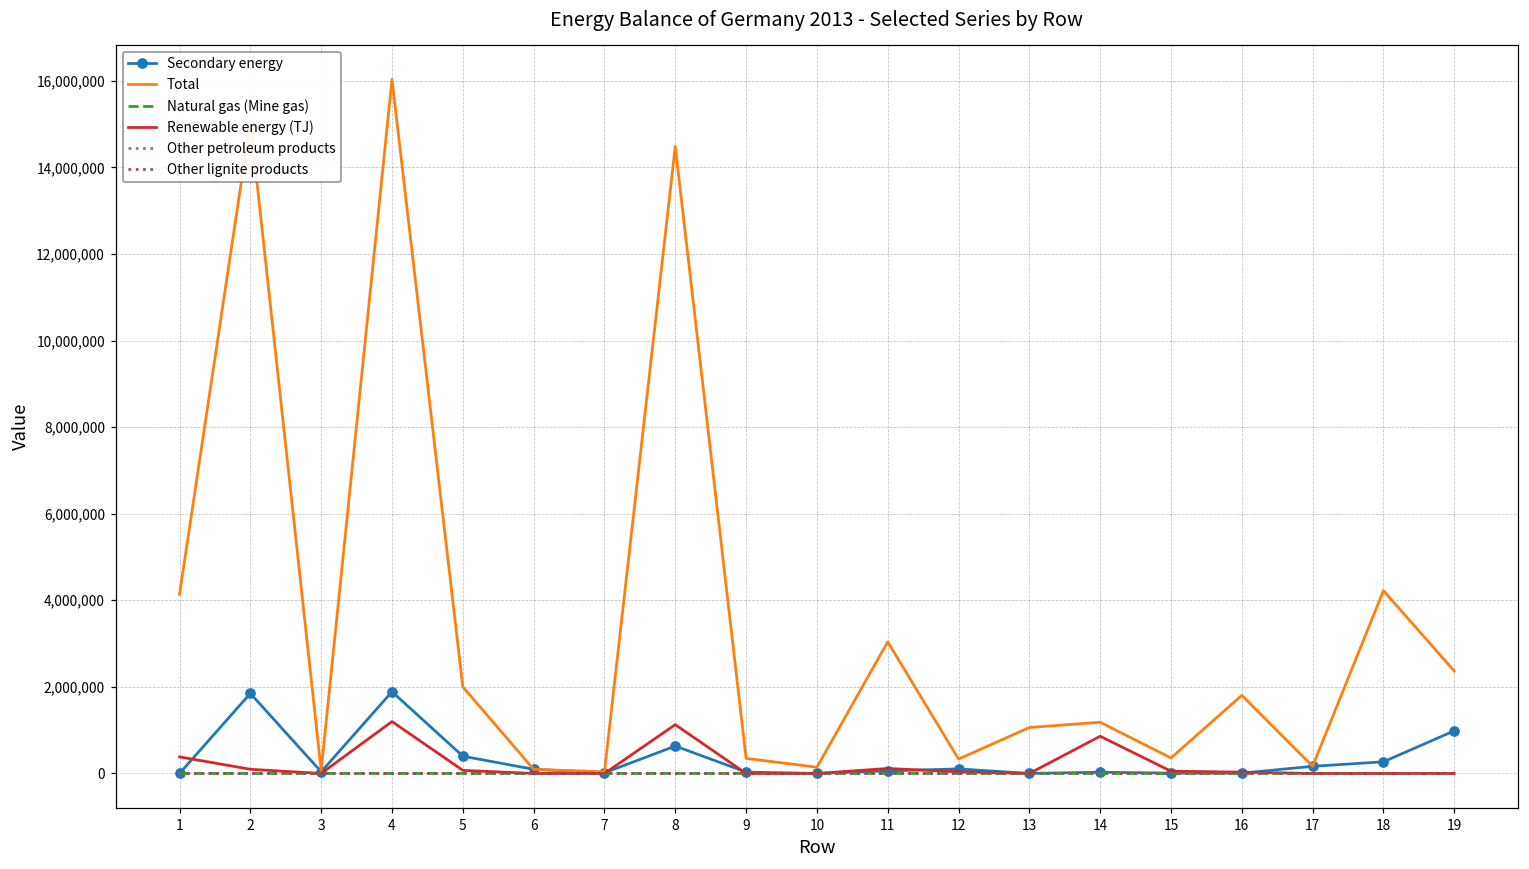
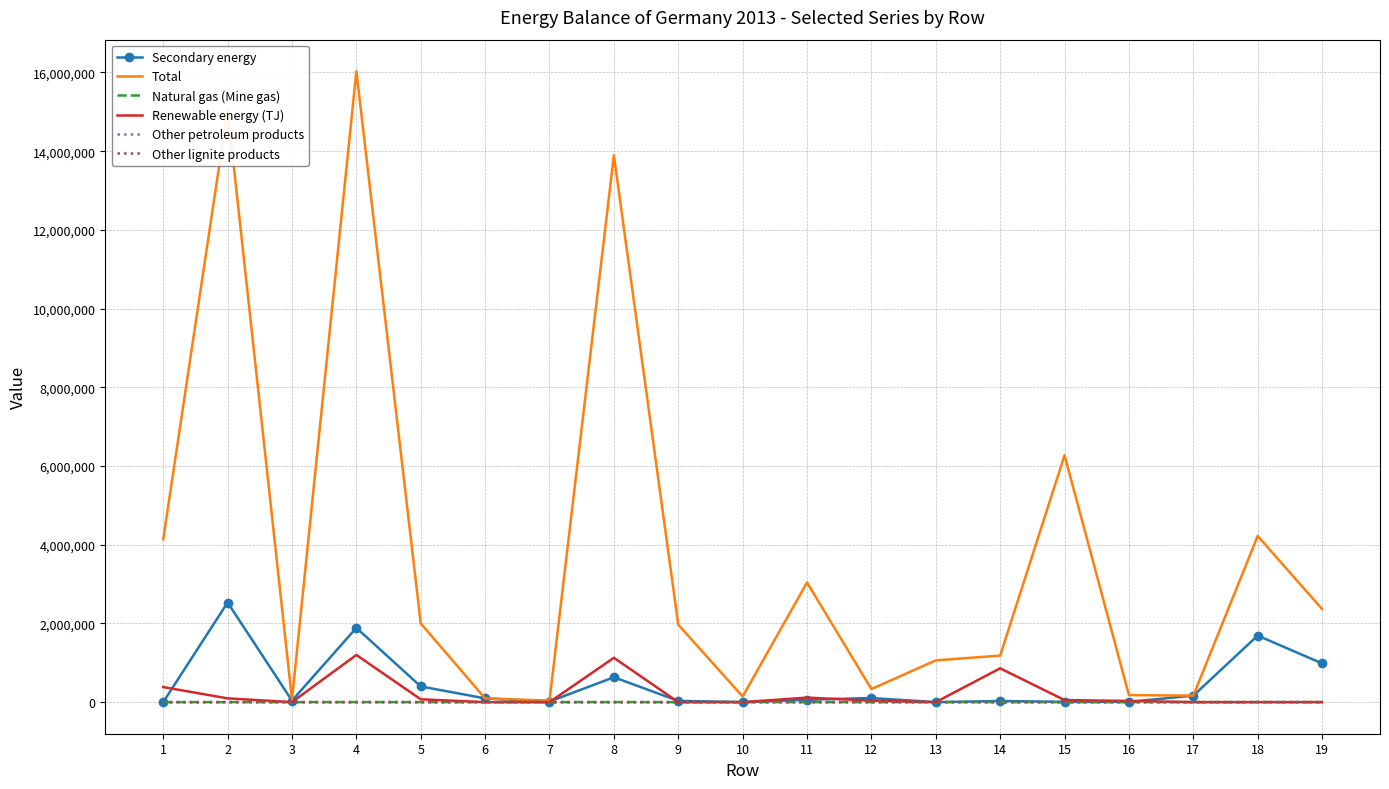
Secondary energy, 2: 1,800,000 -> 2,500,000
Total, 8: 14,500,000 -> 13,900,000
Total, 9: 300,000 -> 2,000,000
Total, 15: 400,000 -> 6,300,000
Total, 16: 1,800,000 -> 200,000
Secondary energy, 18: 300,000 -> 1,700,000
